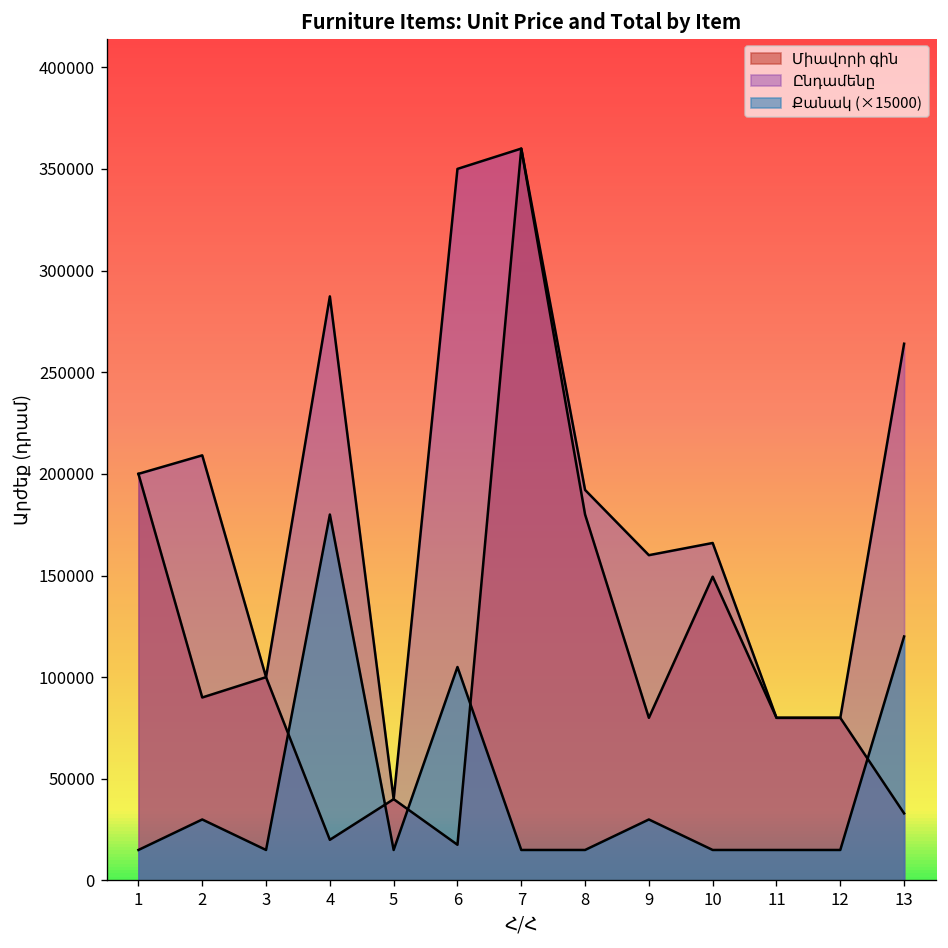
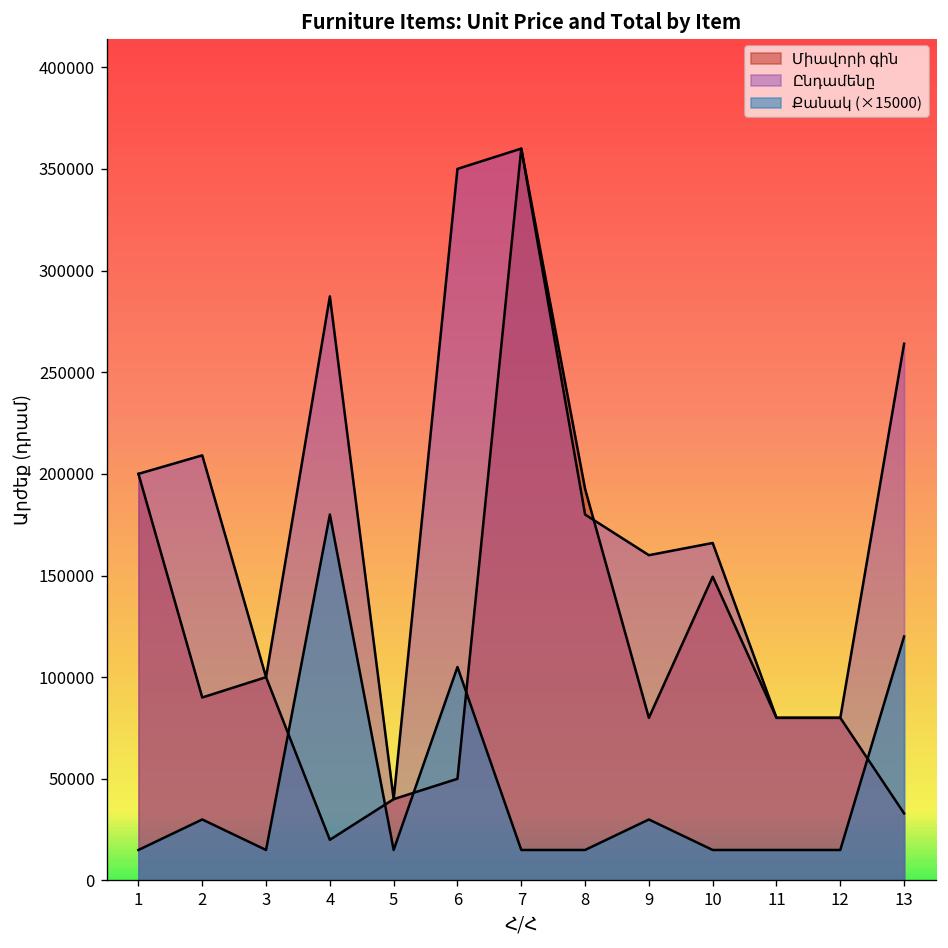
Միավորի գին, 6: 18000 -> 50000
Միավորի գին, 8: 180000 -> 193000
Ընդամենը, 8: 192000 -> 180000
